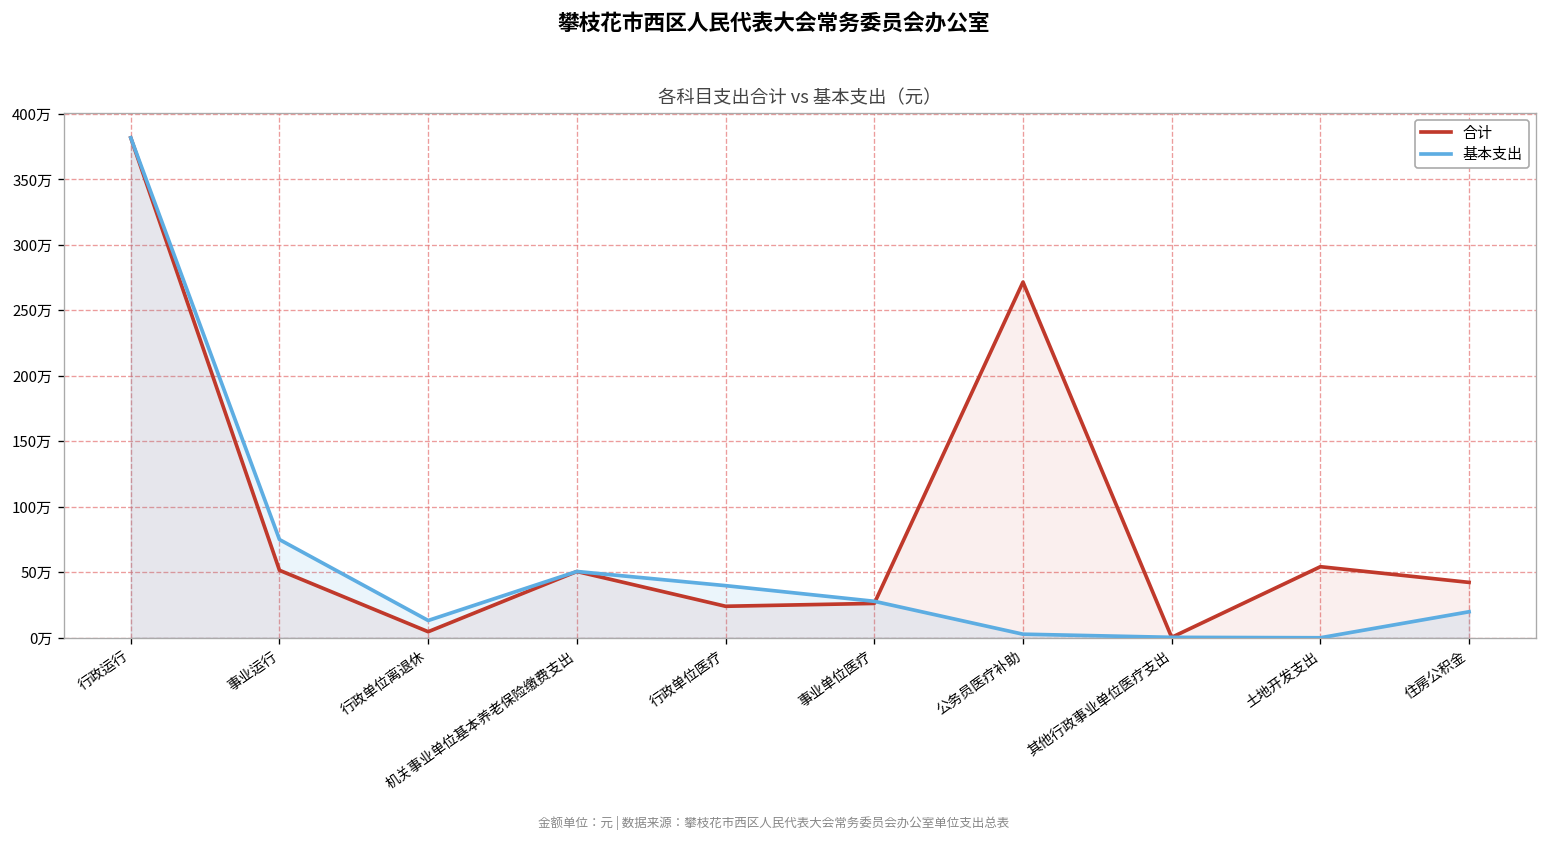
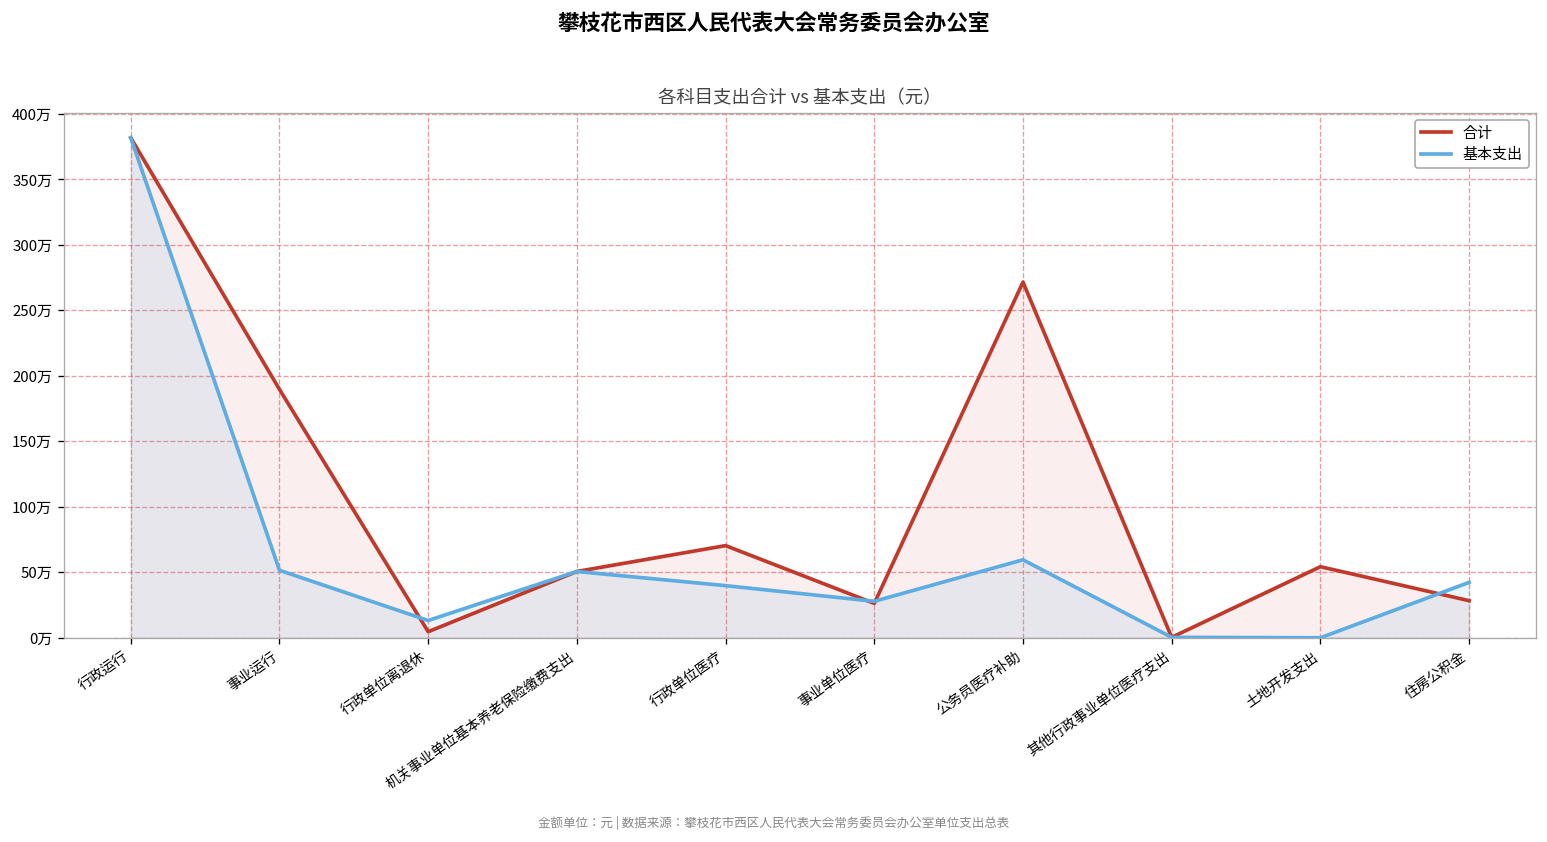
合计, 事业运行: 52万 -> 190万
基本支出, 事业运行: 75万 -> 52万
合计, 行政单位医疗: 24万 -> 70万
基本支出, 公务员医疗补助: 3万 -> 60万
合计, 住房公积金: 42万 -> 28万
基本支出, 住房公积金: 20万 -> 42万
